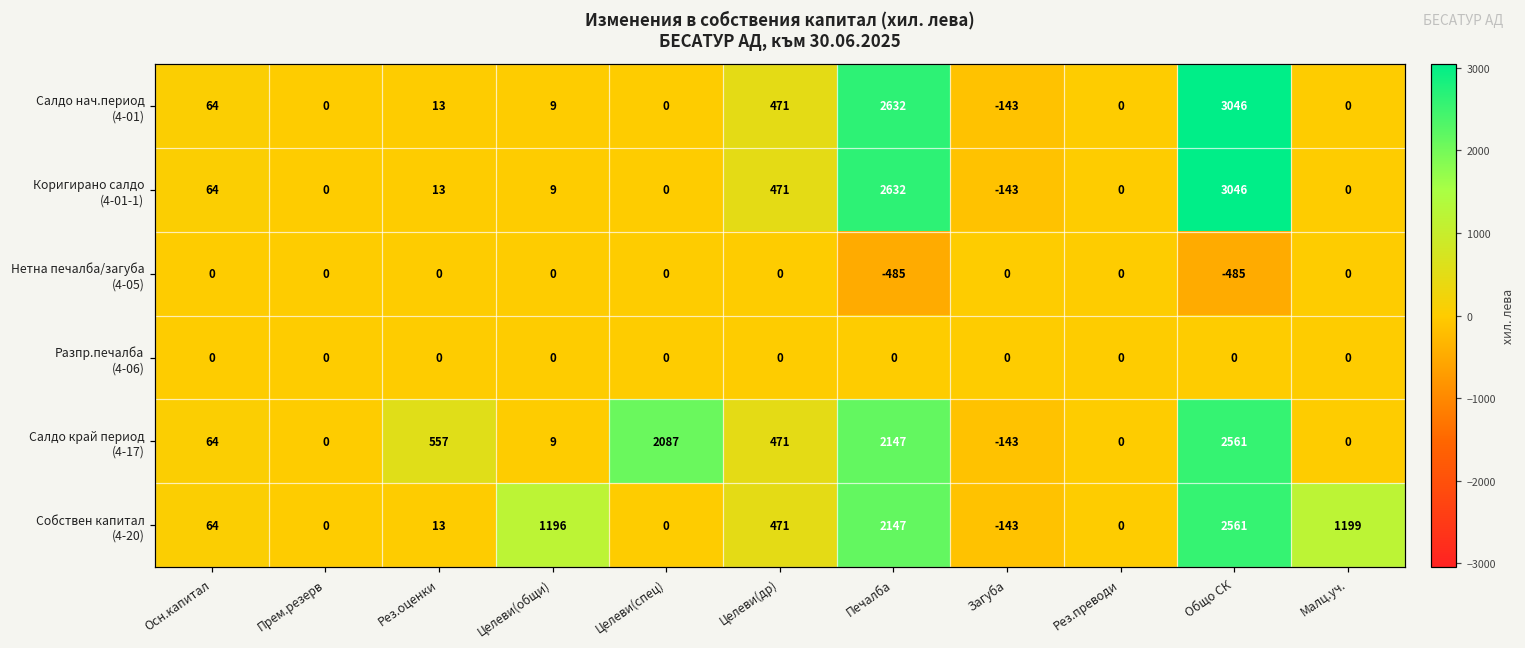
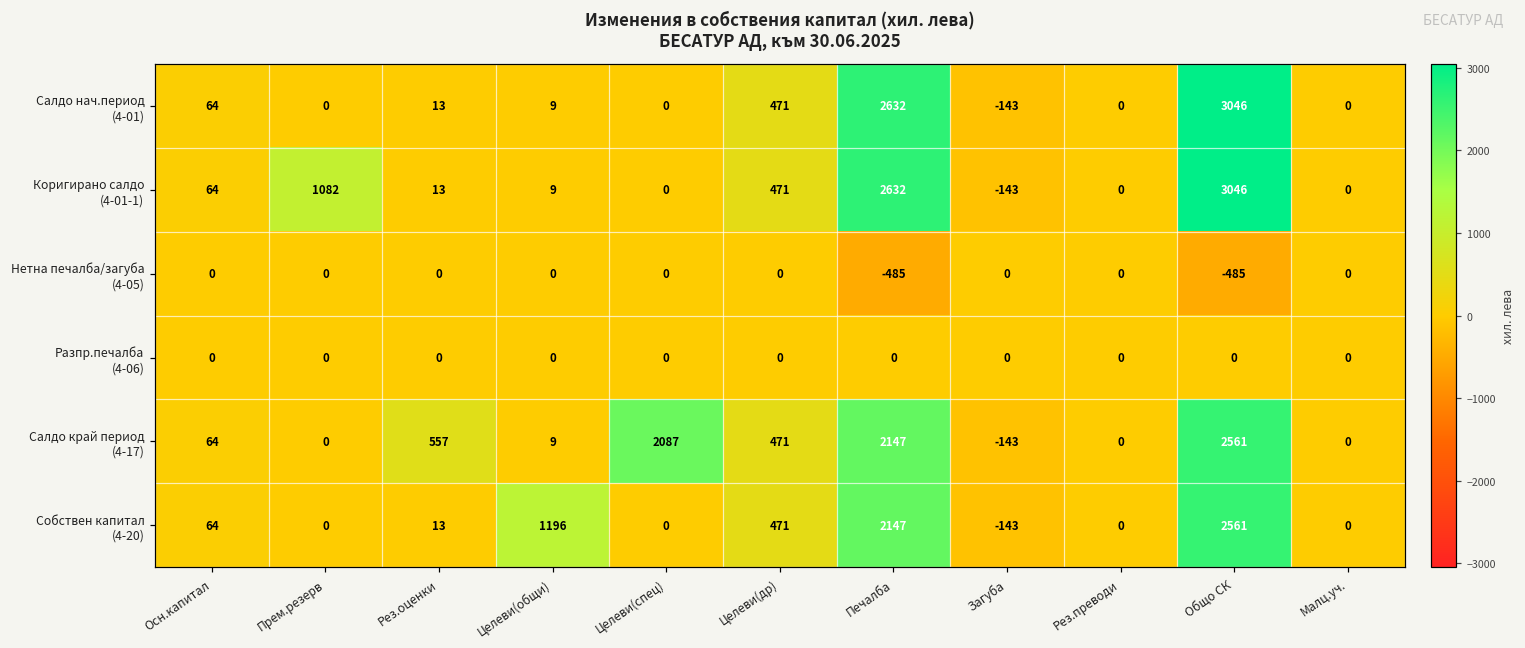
Коригирано салдо (4-01-1), Прем.резерв: 0 -> 1082
Собствен капитал (4-20), Малц.уч.: 1199 -> 0
